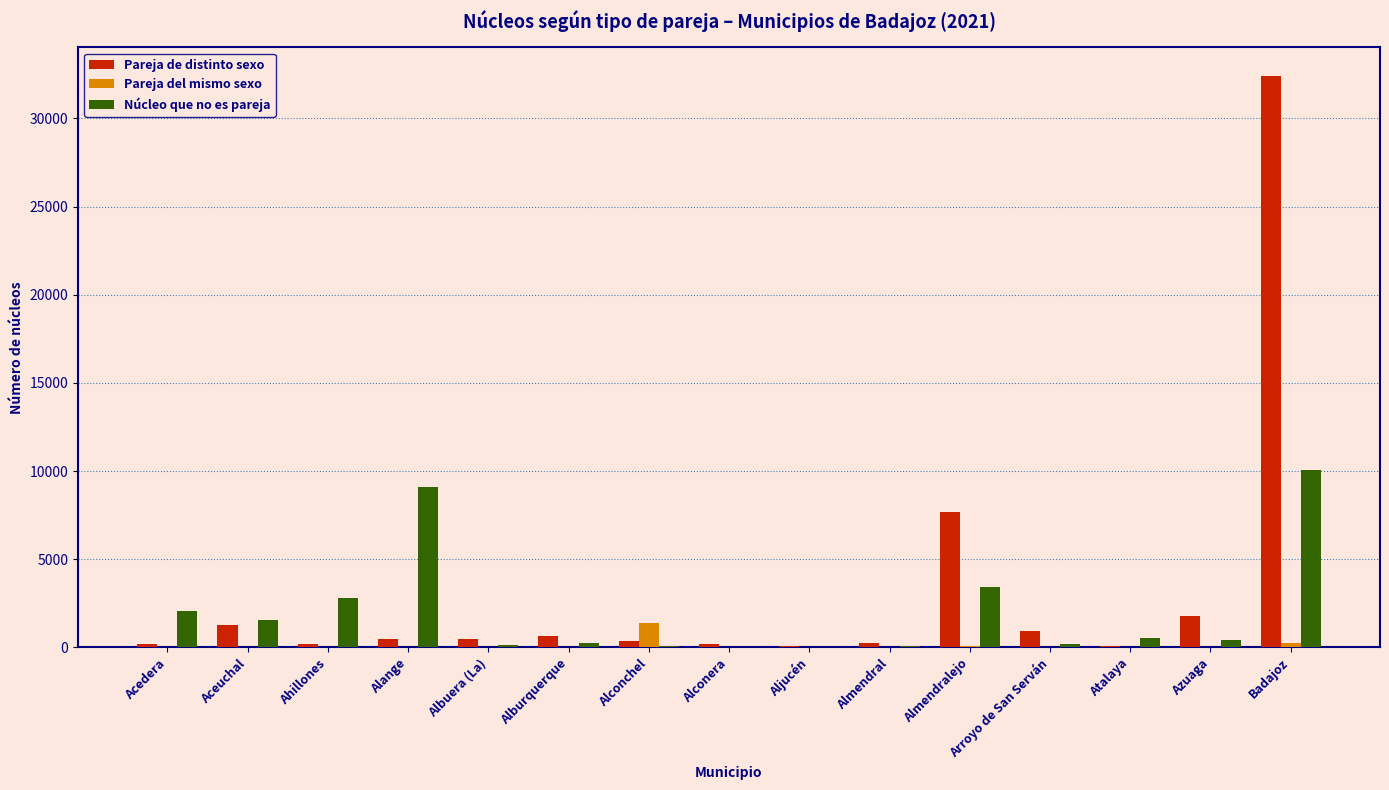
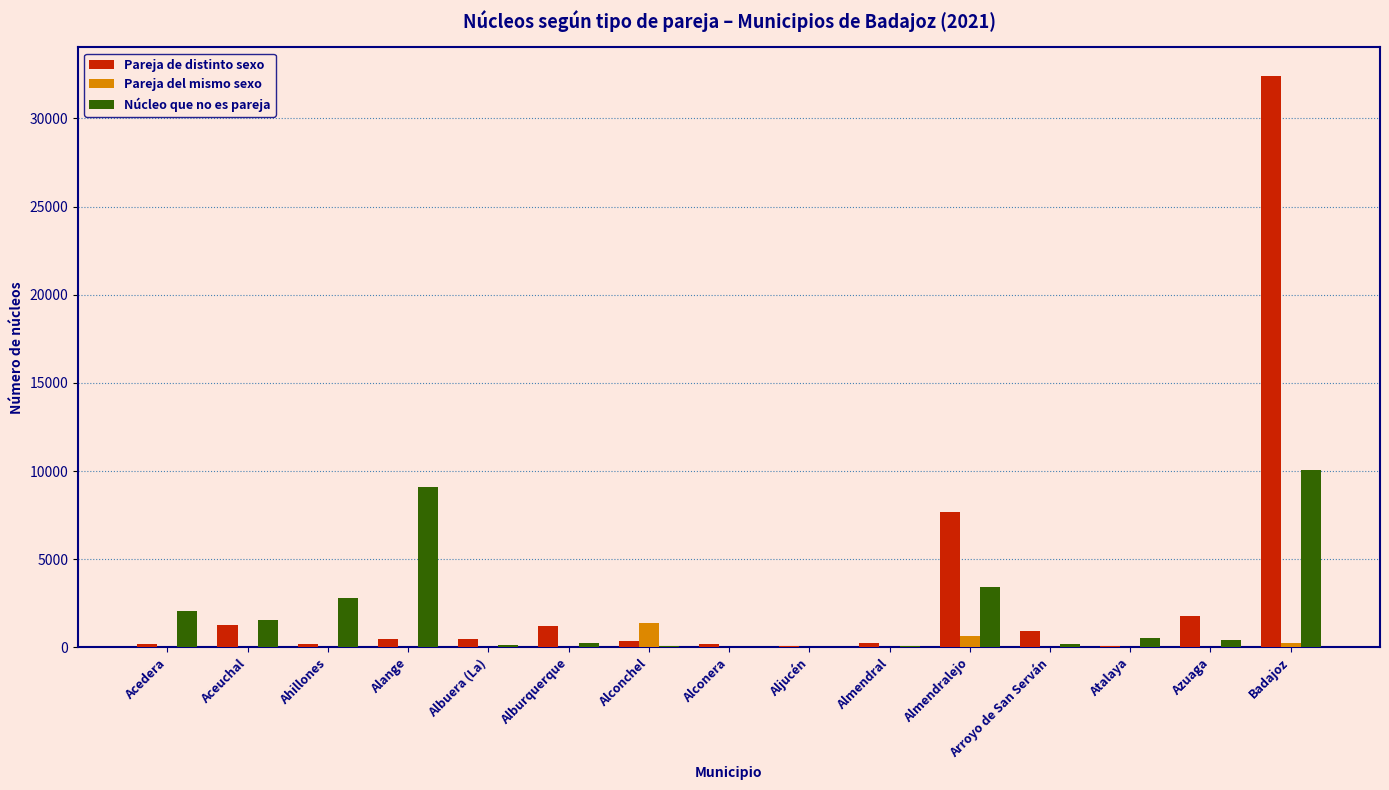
Pareja de distinto sexo, Alburquerque: 700 -> 1200
Pareja del mismo sexo, Almendralejo: 100 -> 700
